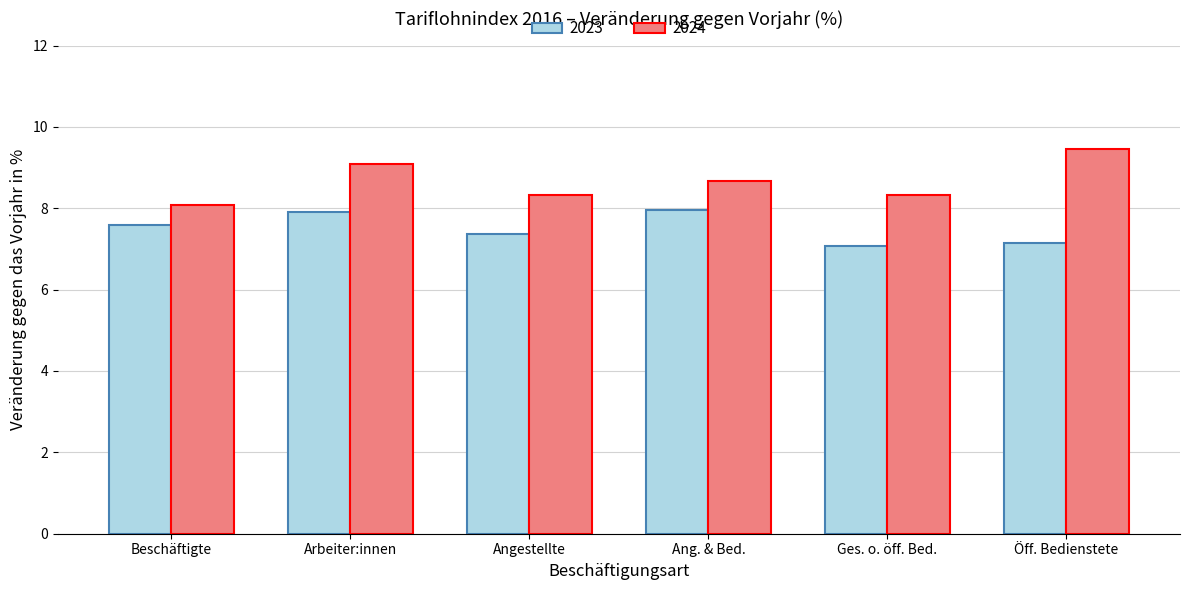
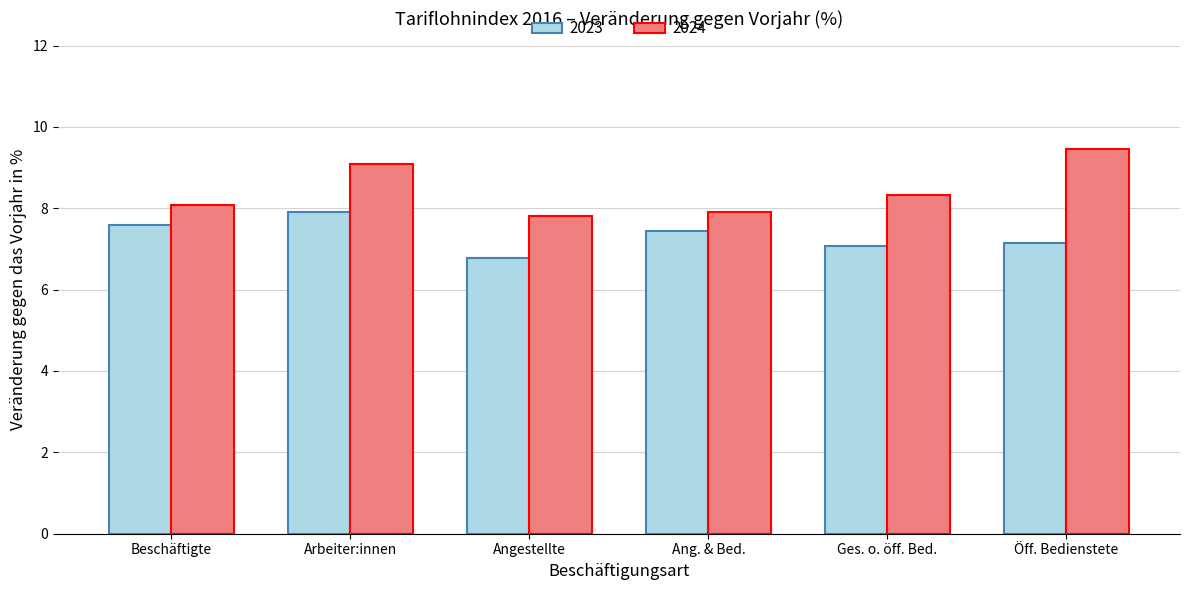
2023, Angestellte: 7.4 -> 6.8
2024, Angestellte: 8.3 -> 7.8
2023, Ang. & Bed.: 7.9 -> 7.4
2024, Ang. & Bed.: 8.7 -> 7.9
